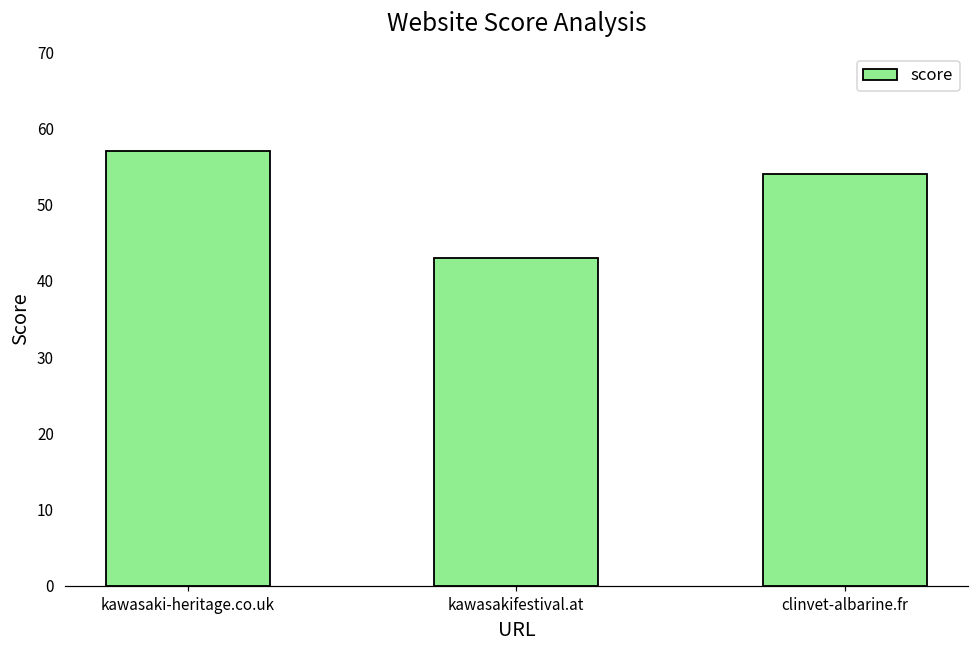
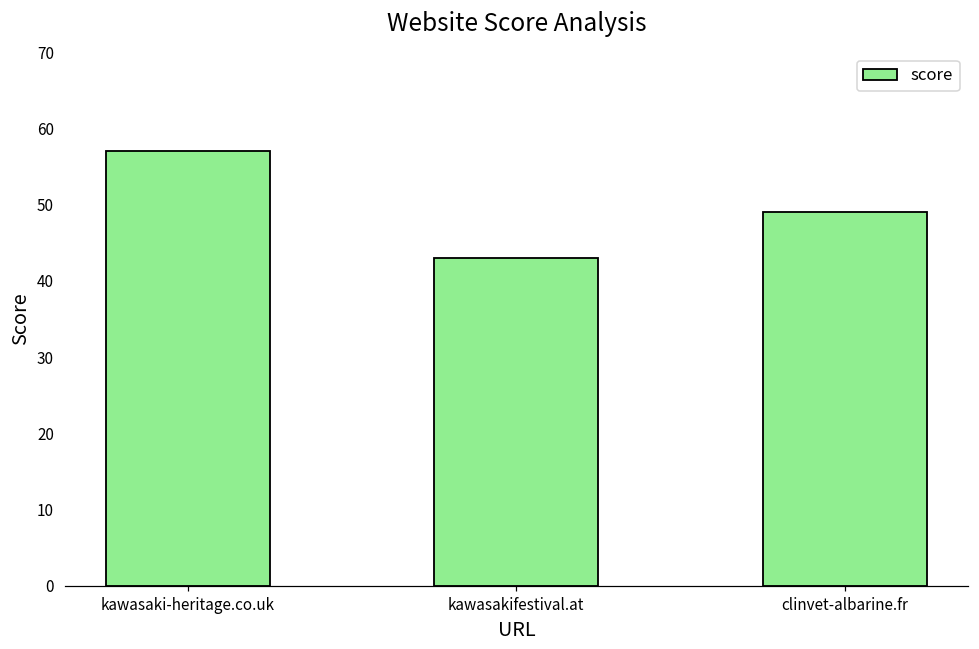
clinvet-albarine.fr: 54 -> 49
